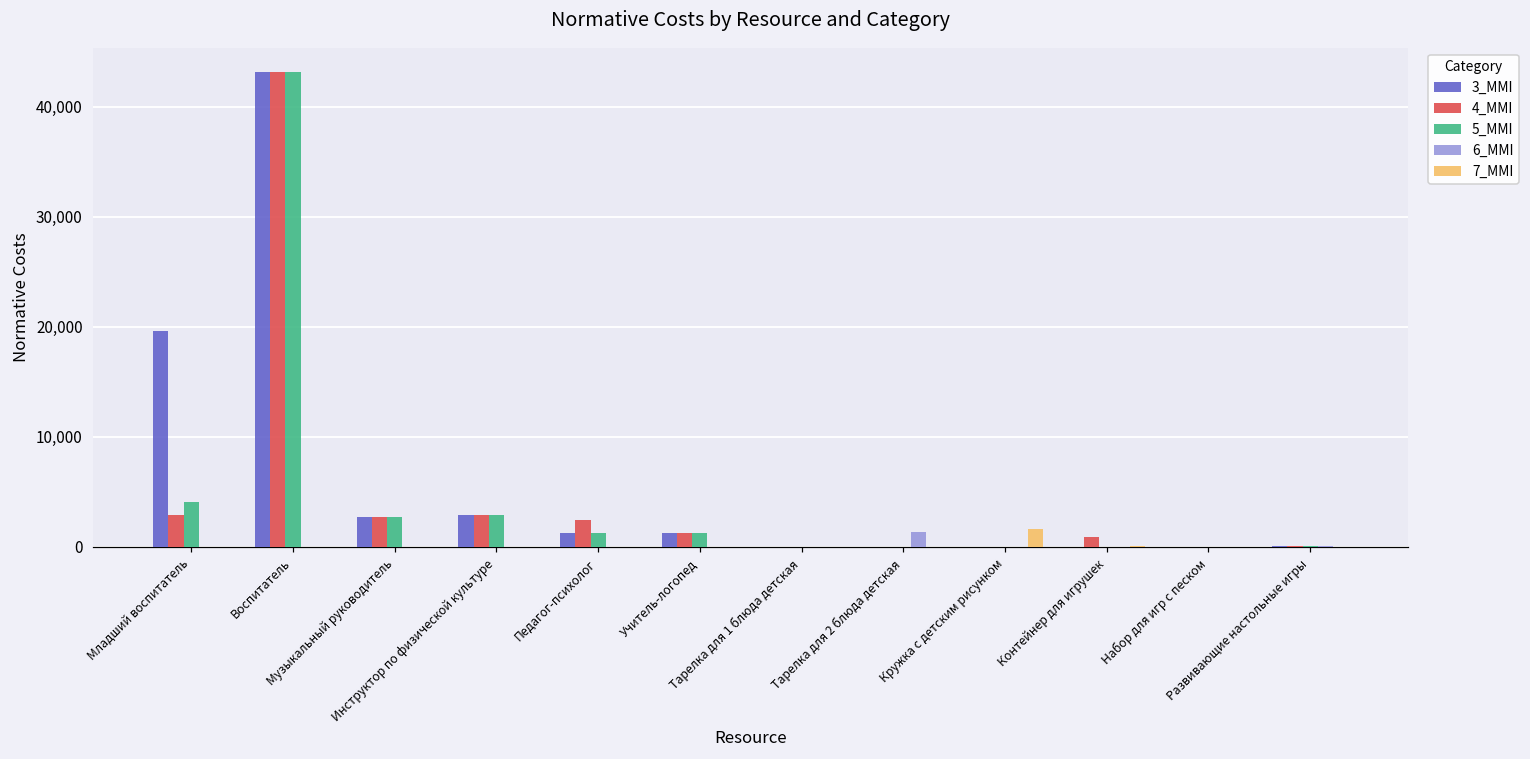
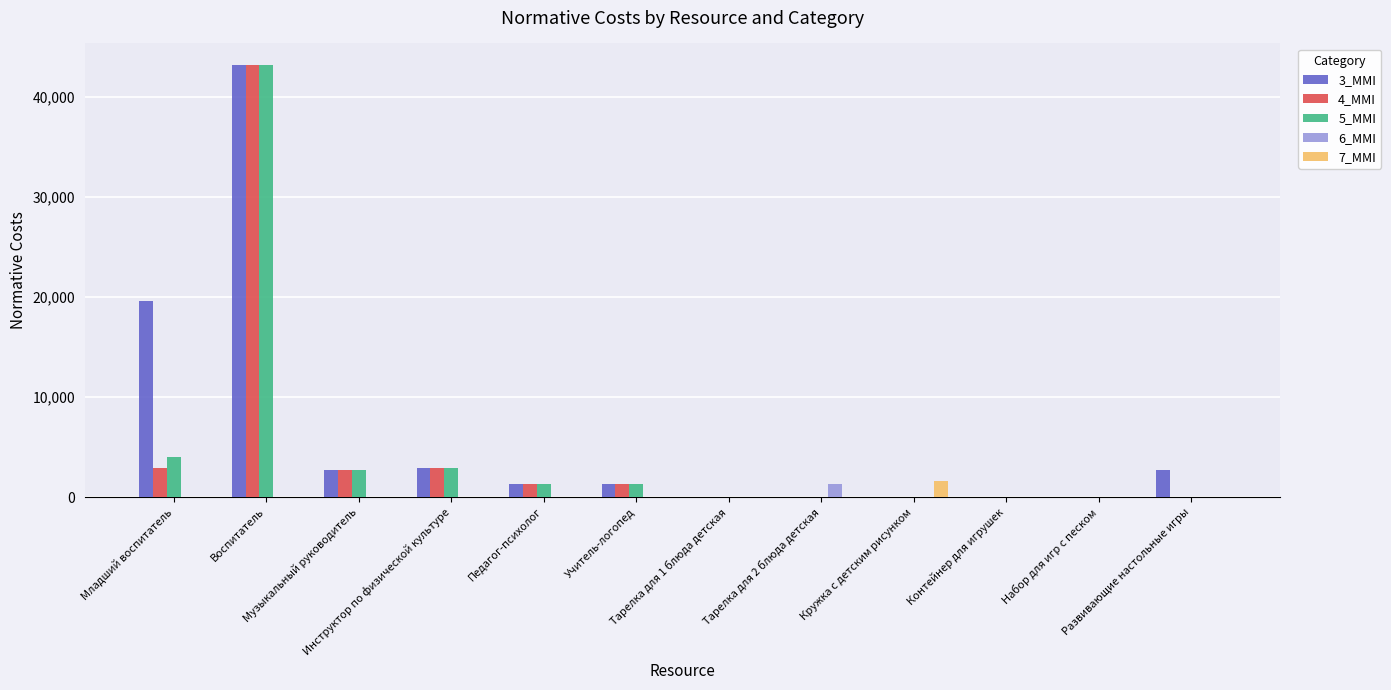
4_MMI, Педагог-психолог: 2,400 -> 1,300
4_MMI, Контейнер для игрушек: 900 -> 0
3_MMI, Развивающие настольные игры: 100 -> 2,700
